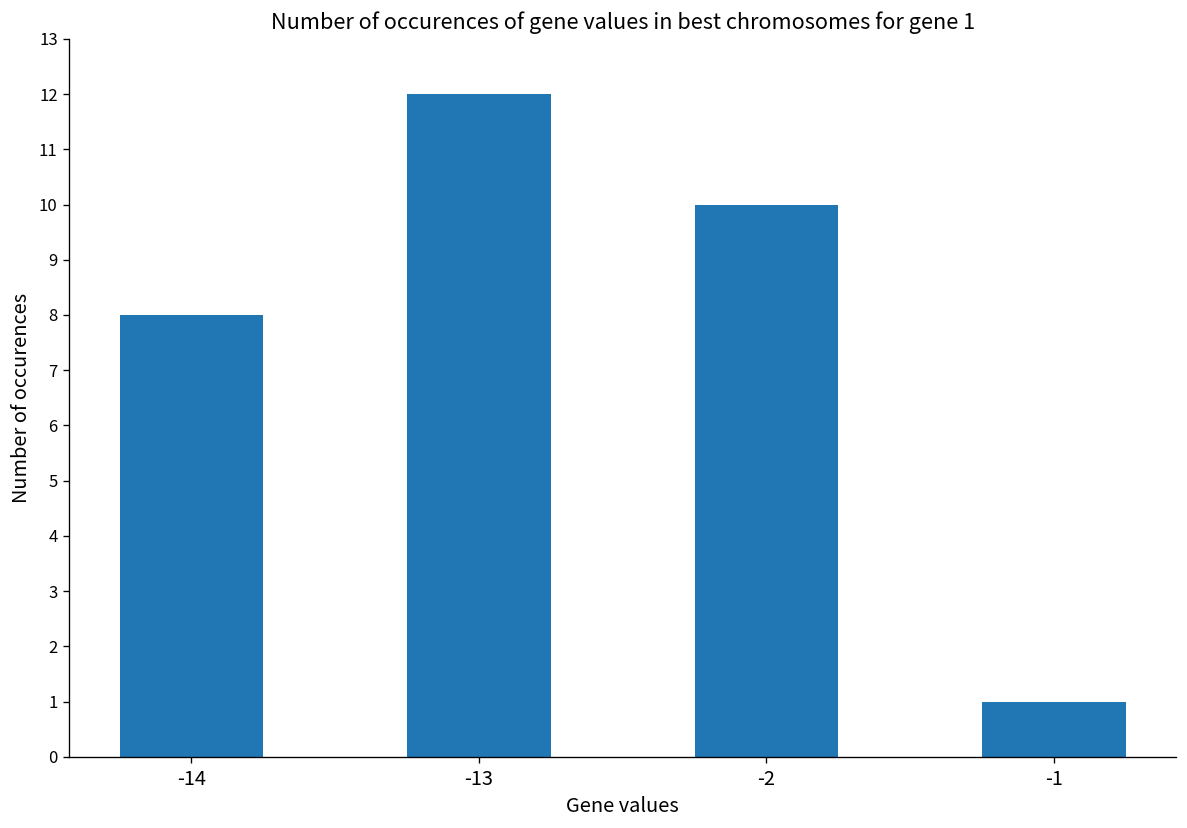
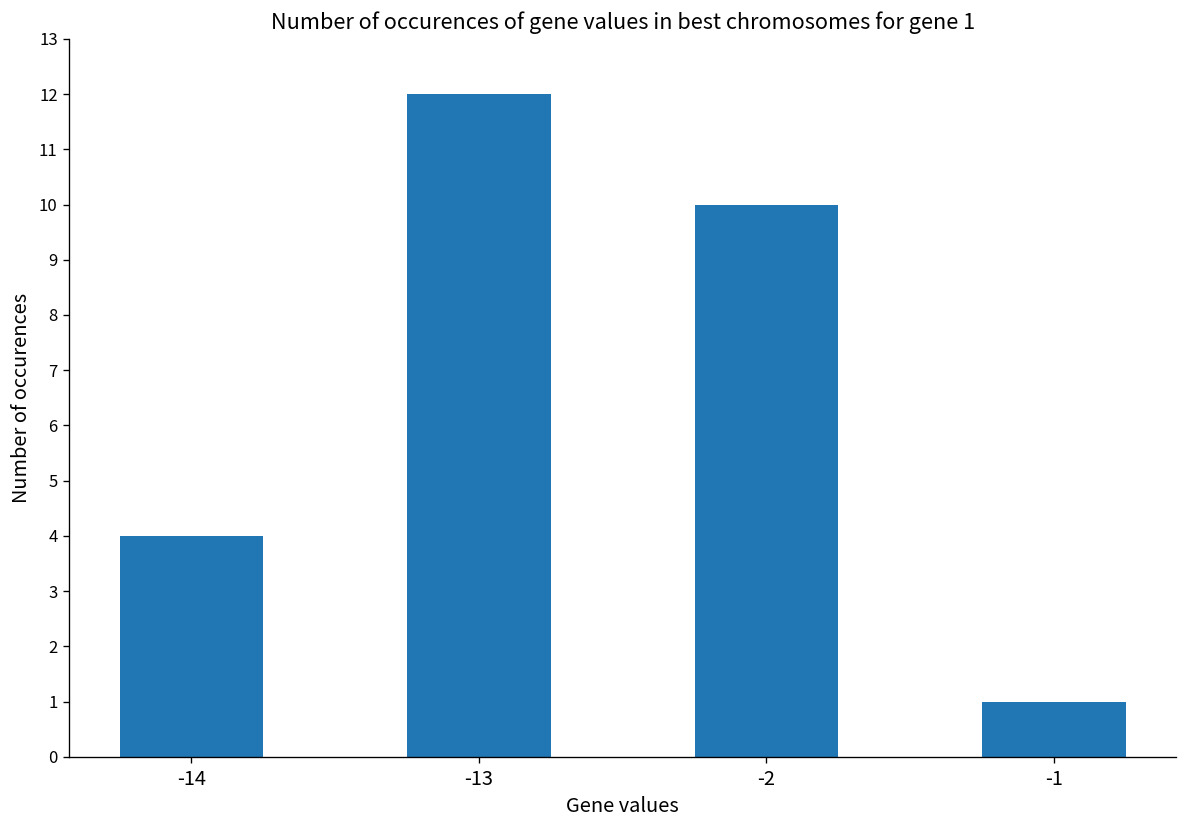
-14: 8 -> 4
